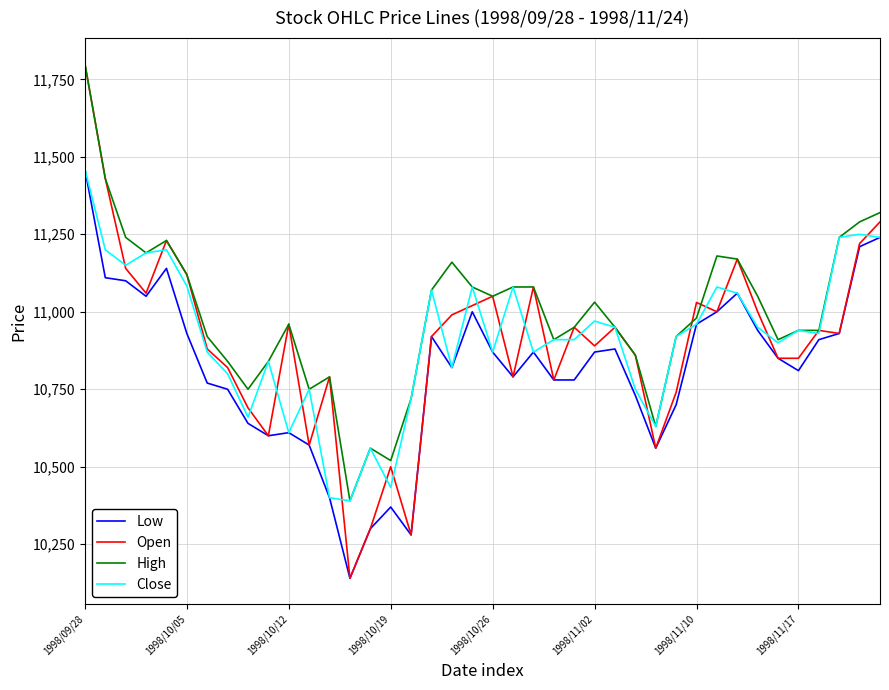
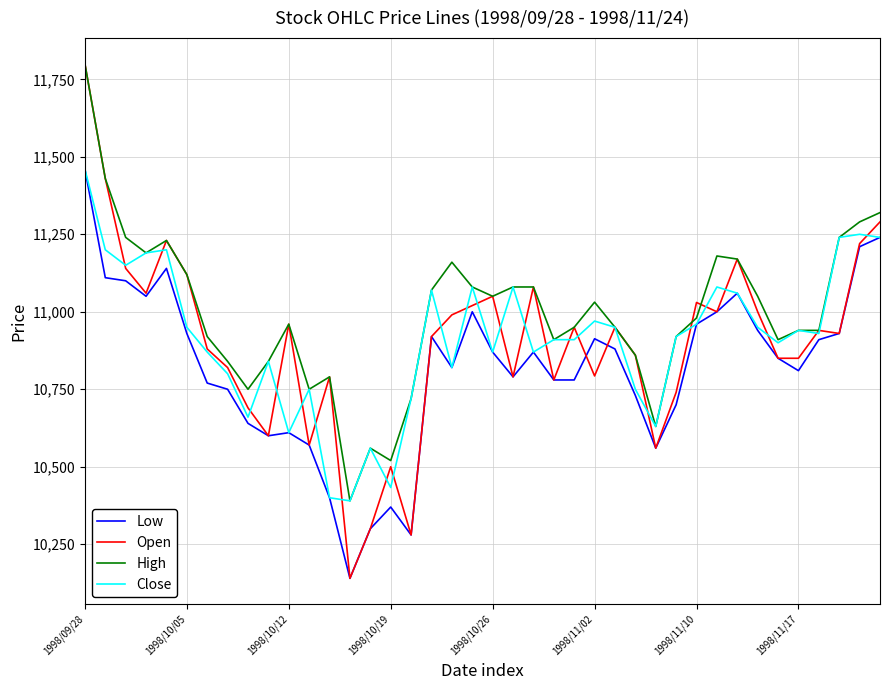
Close, 1998/10/05: 11,080 -> 10,950
Low, 1998/11/02: 10,870 -> 10,910
Open, 1998/11/02: 10,890 -> 10,790
